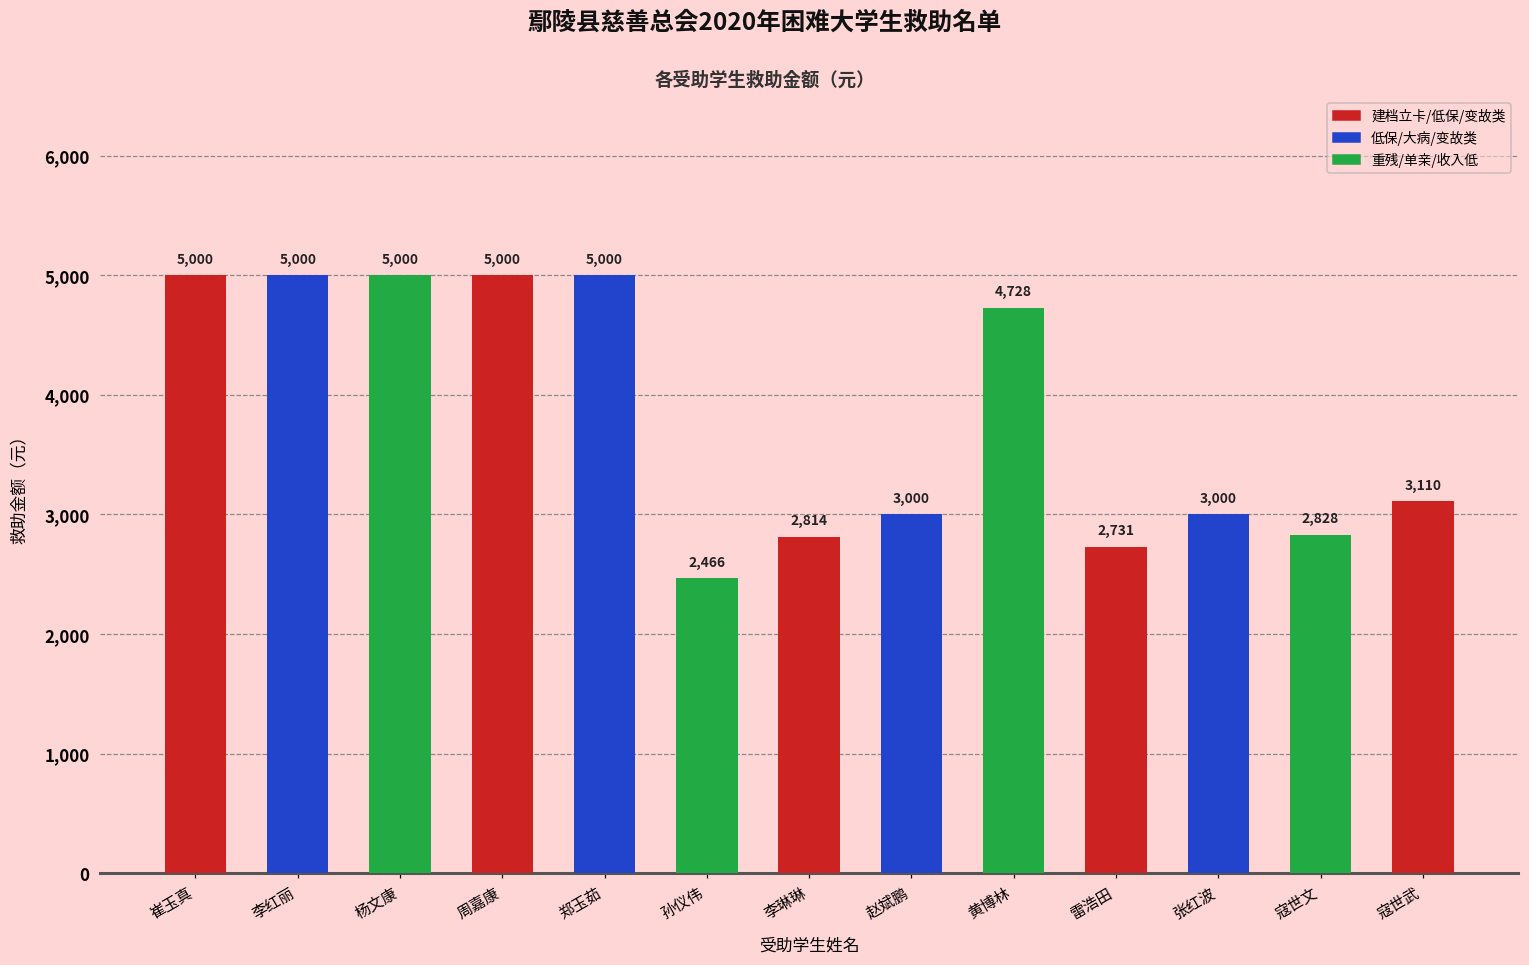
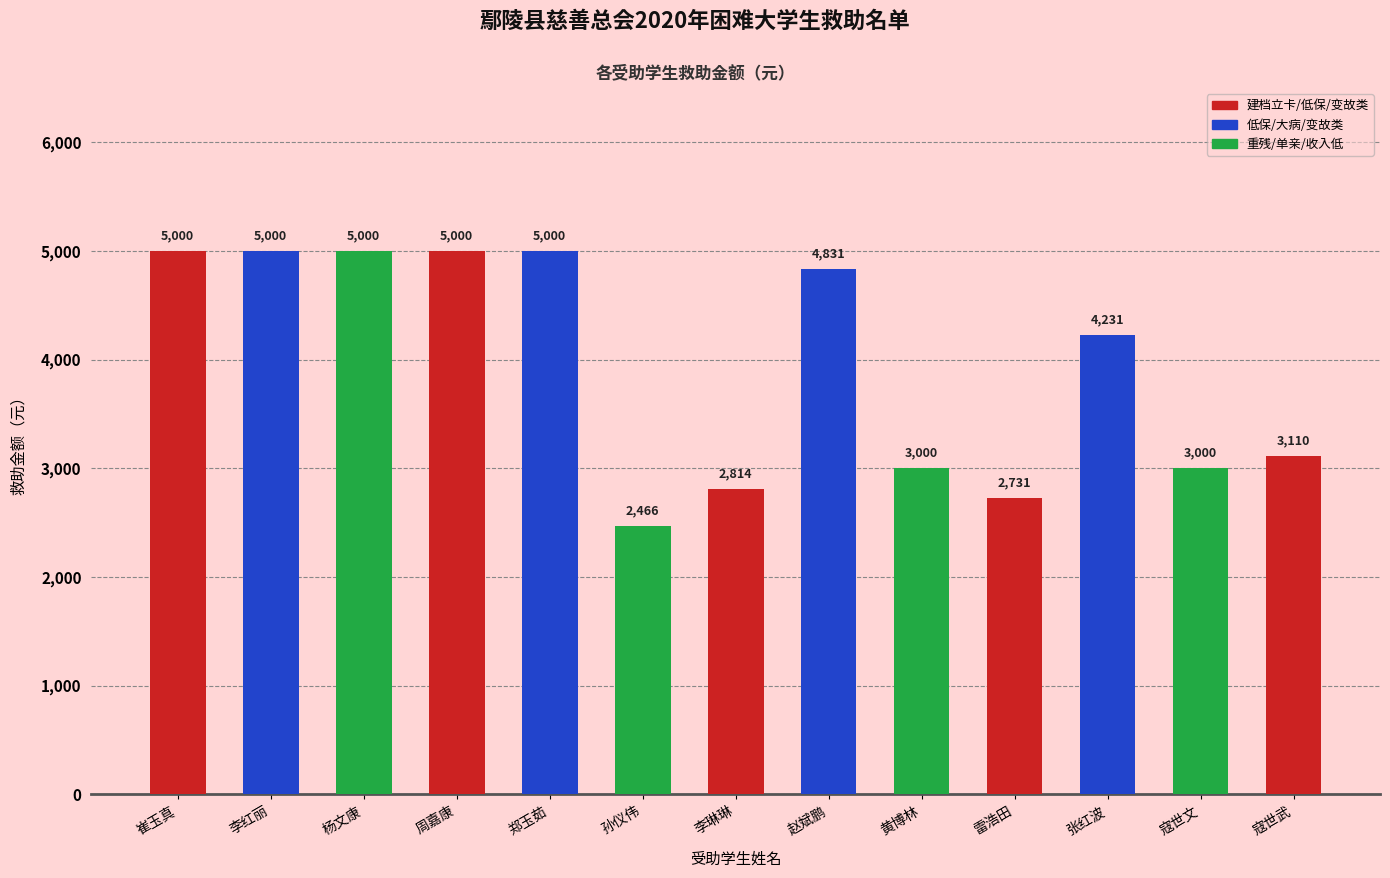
赵斌鹏: 3,000 -> 4,831
黄博林: 4,728 -> 3,000
张红波: 3,000 -> 4,231
寇世文: 2,828 -> 3,000
